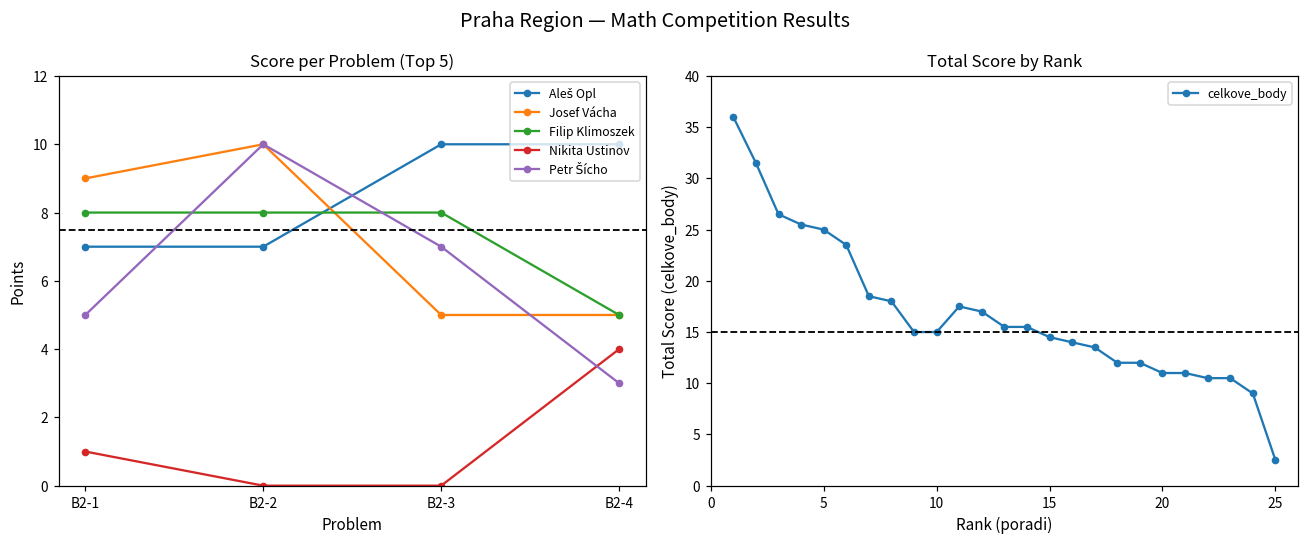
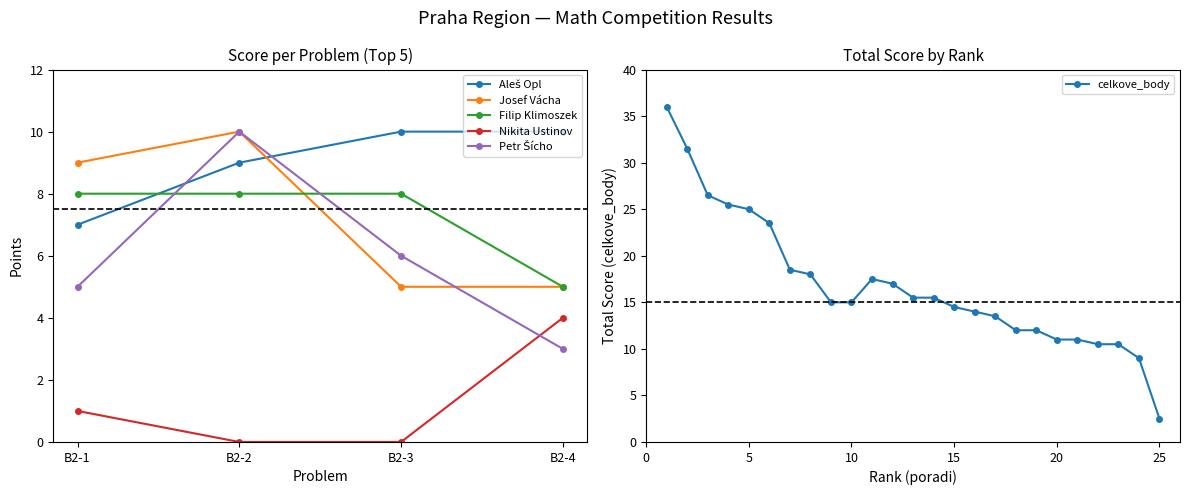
Score per Problem (Top 5), Aleš Opl, B2-2: 7 -> 9
Score per Problem (Top 5), Petr Šícho, B2-3: 7 -> 6
